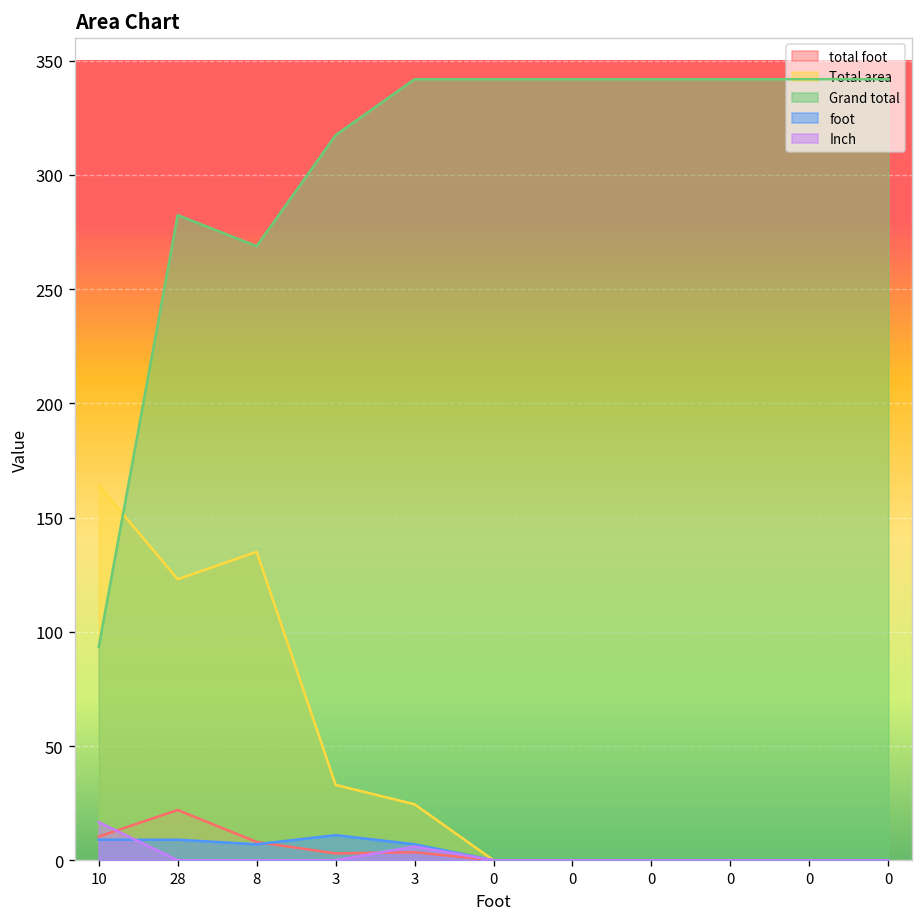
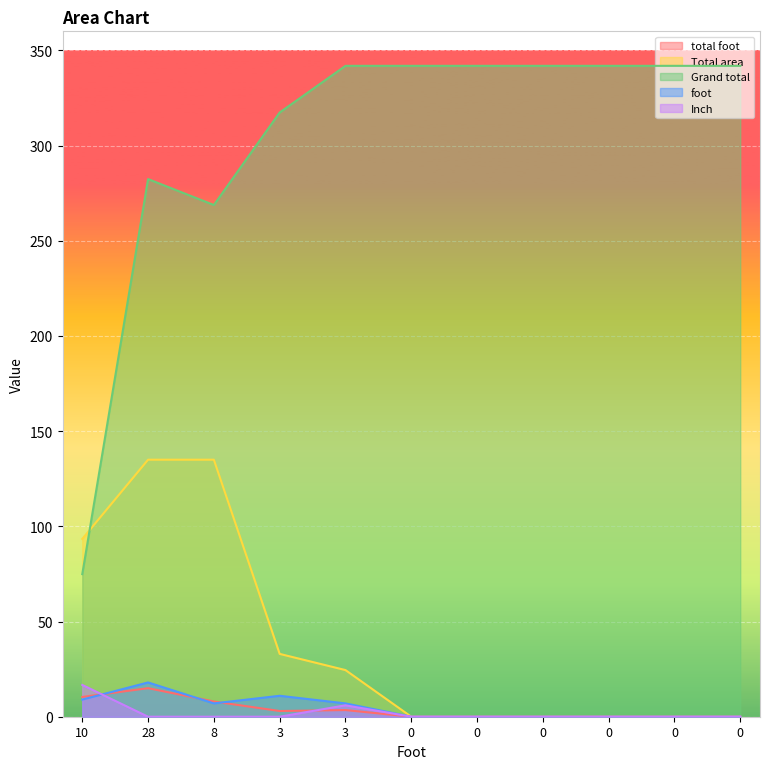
Total area, 10: 164 -> 93
Grand total, 10: 93 -> 75
total foot, 28: 22 -> 15
Total area, 28: 123 -> 135
foot, 28: 9 -> 18
